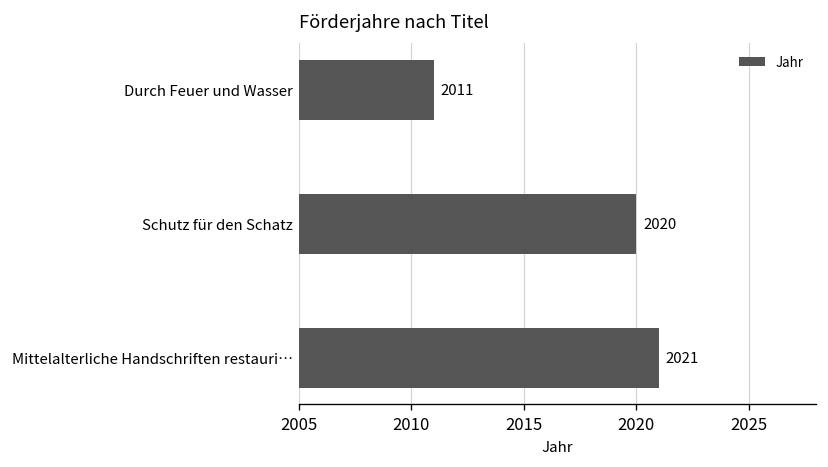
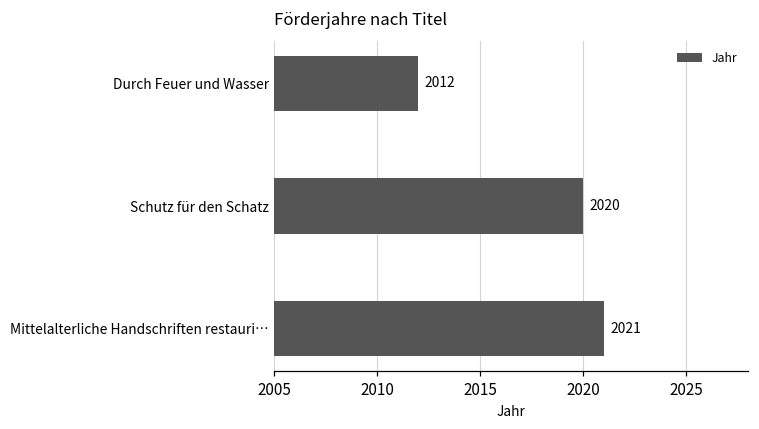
Durch Feuer und Wasser: 2011 -> 2012
